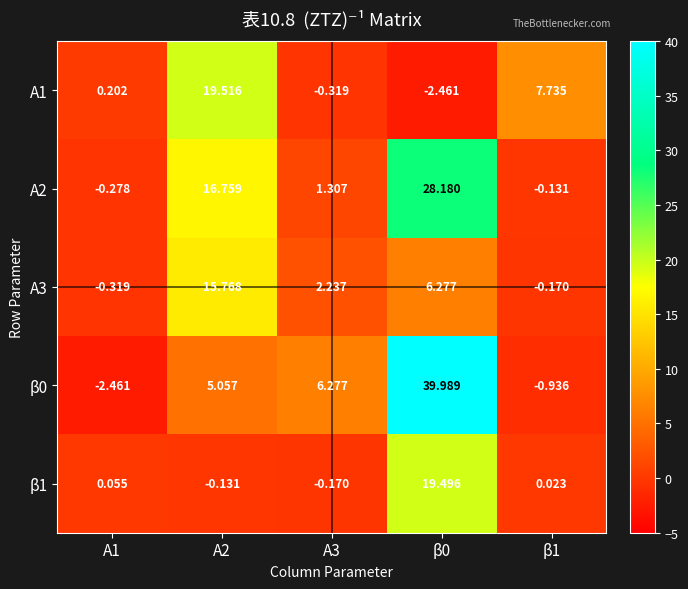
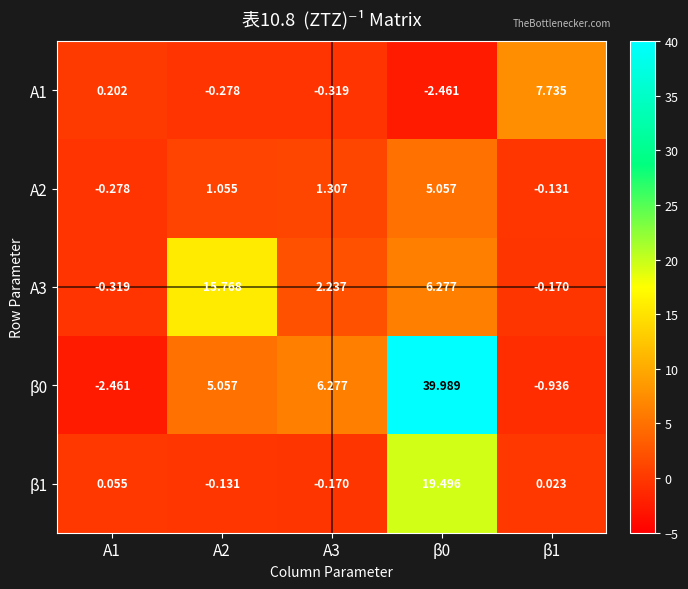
A1, A2: 19.516 -> -0.278
A2, A2: 16.759 -> 1.055
A2, β0: 28.180 -> 5.057
